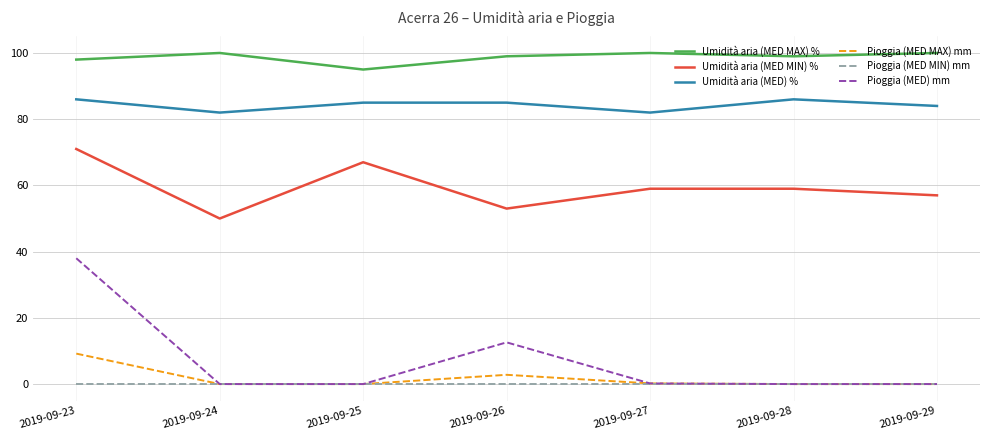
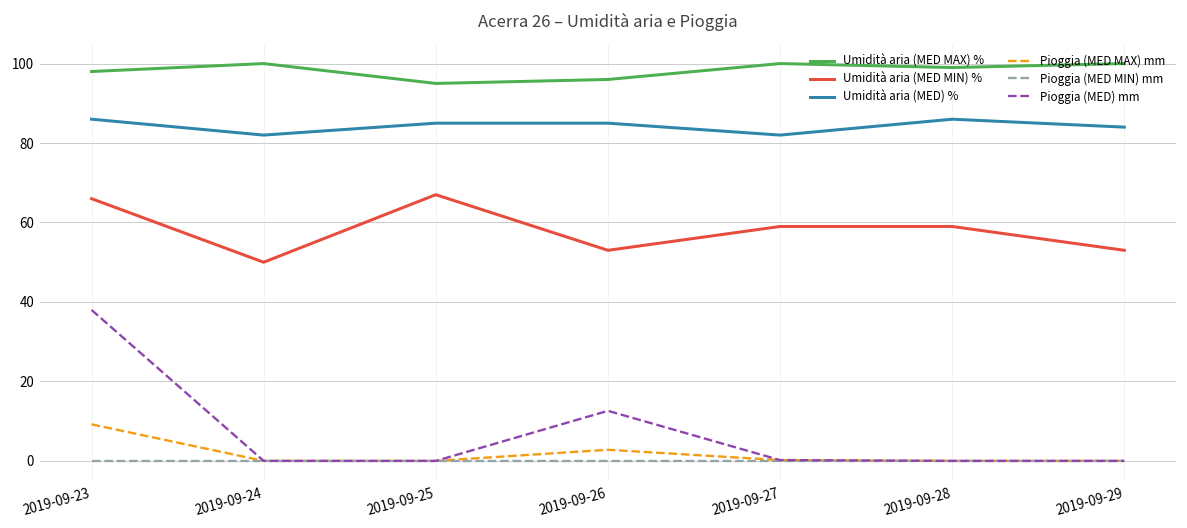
Umidità aria (MED MIN) %, 2019-09-23: 71 -> 66
Umidità aria (MED MAX) %, 2019-09-26: 99 -> 96
Umidità aria (MED MIN) %, 2019-09-29: 57 -> 53
